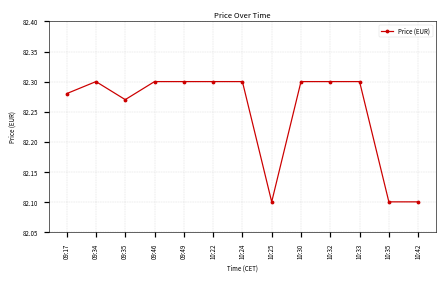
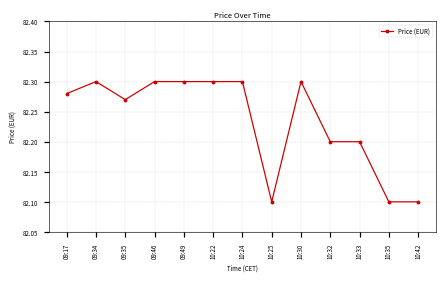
10:32: 82.3 -> 82.2
10:33: 82.3 -> 82.2
